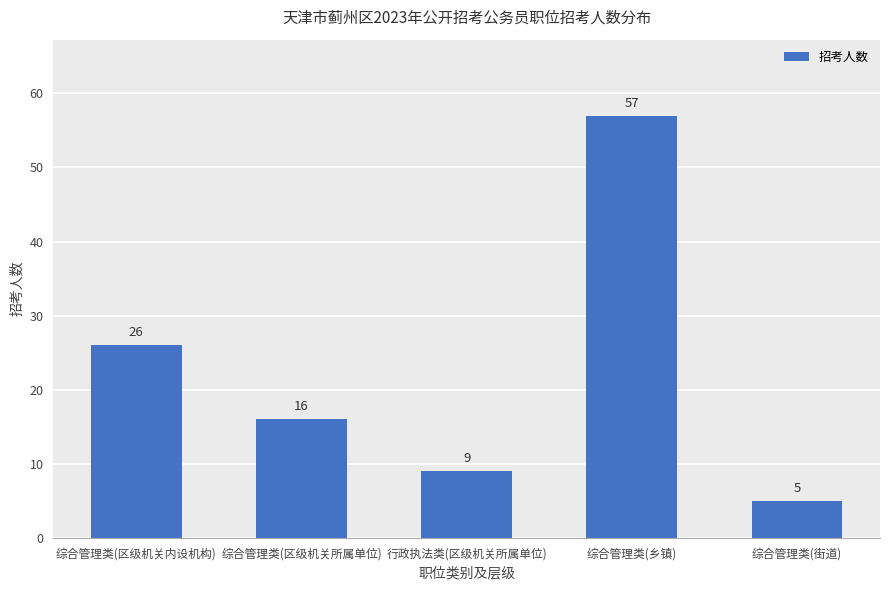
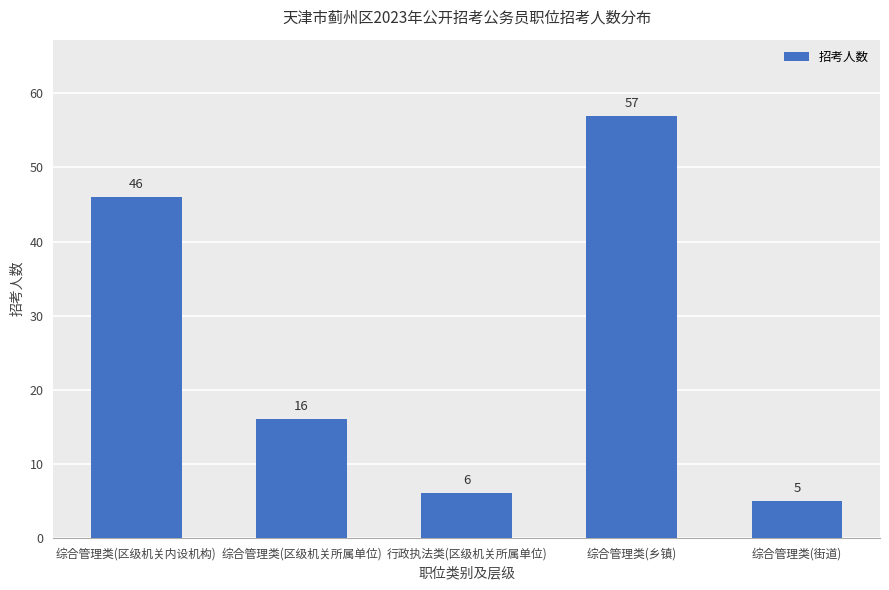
综合管理类(区级机关内设机构): 26 -> 46
行政执法类(区级机关所属单位): 9 -> 6
